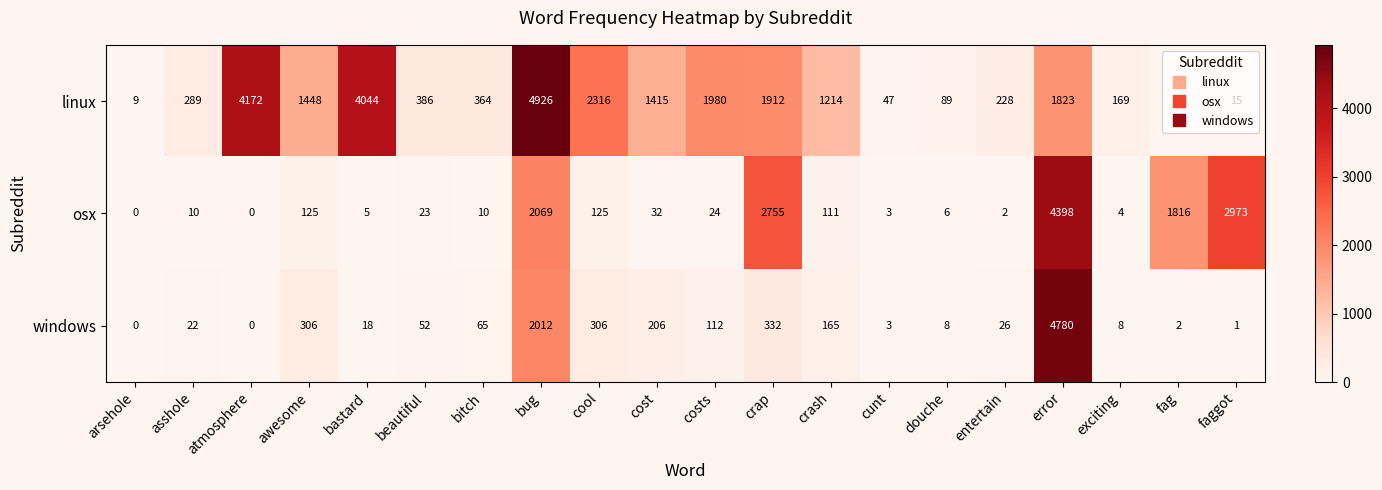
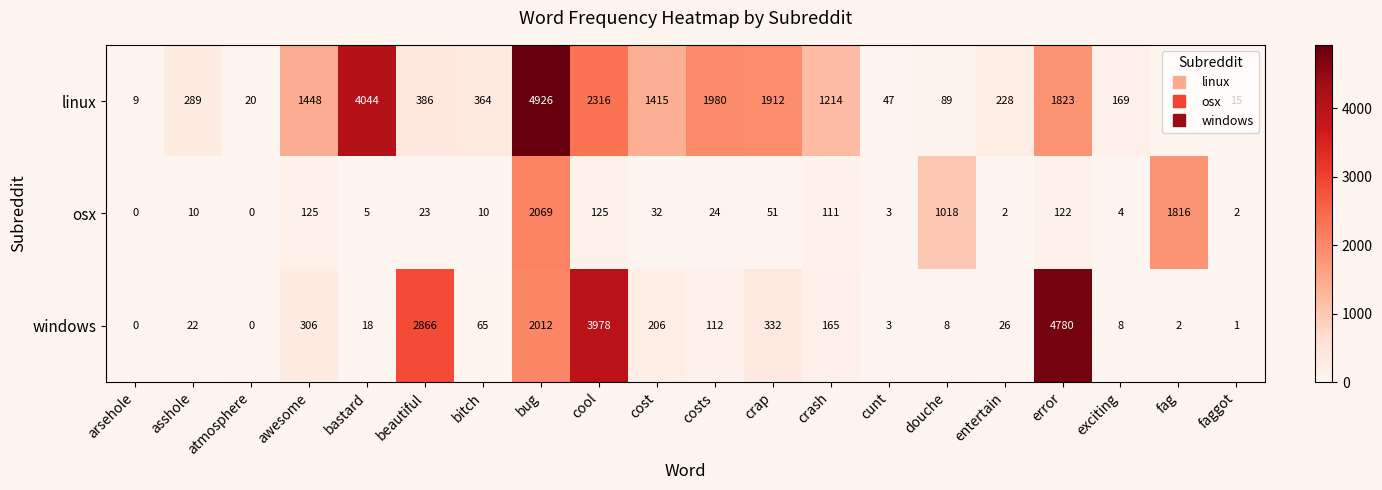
linux, atmosphere: 4172 -> 20
osx, crap: 2755 -> 51
osx, douche: 6 -> 1018
osx, error: 4398 -> 122
osx, faggot: 2973 -> 2
windows, beautiful: 52 -> 2866
windows, cool: 306 -> 3978
